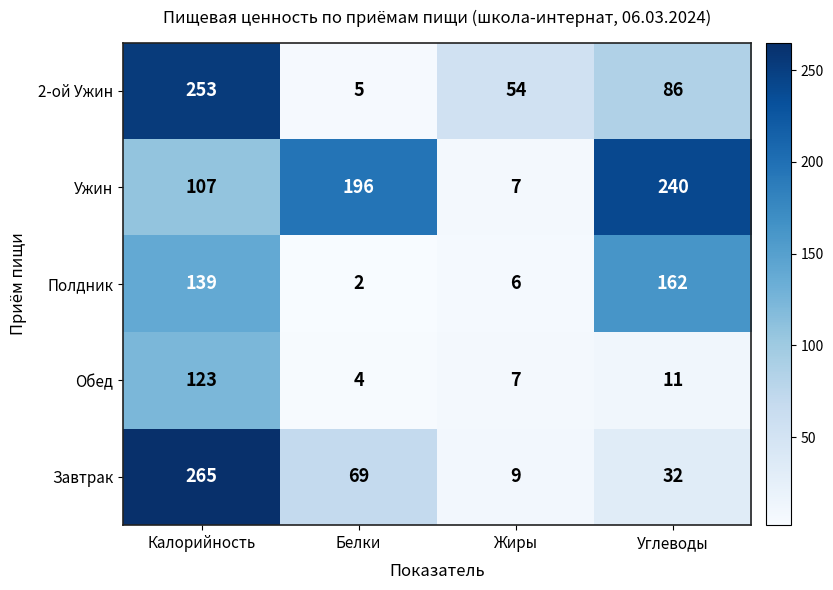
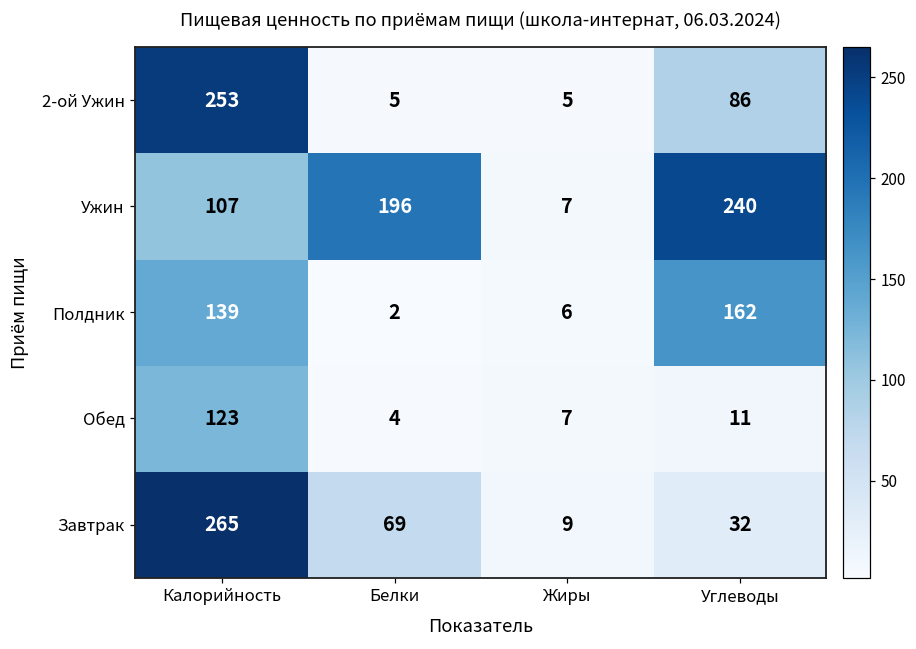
2-ой Ужин, Жиры: 54 -> 5
